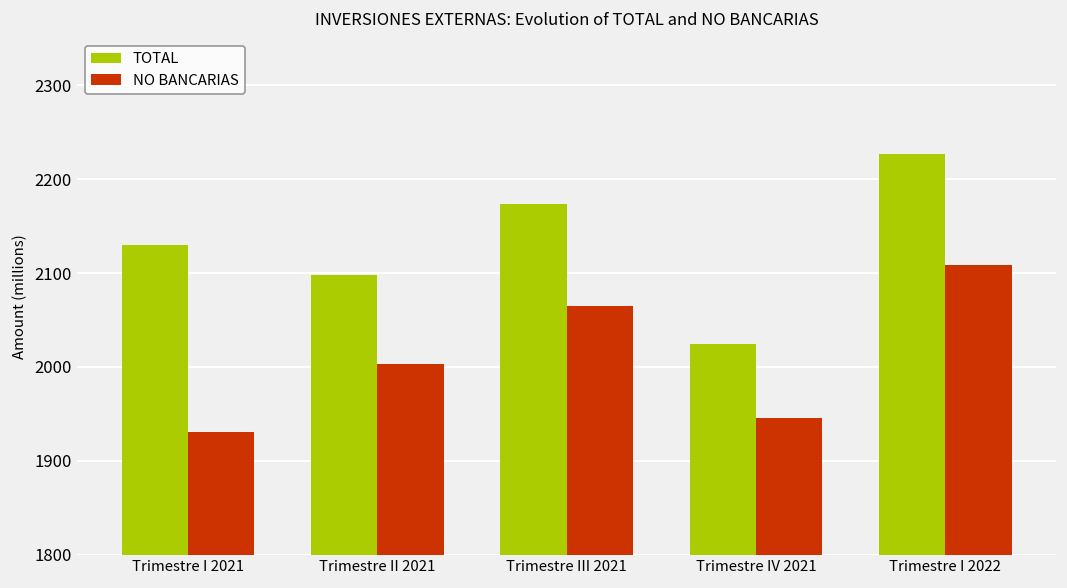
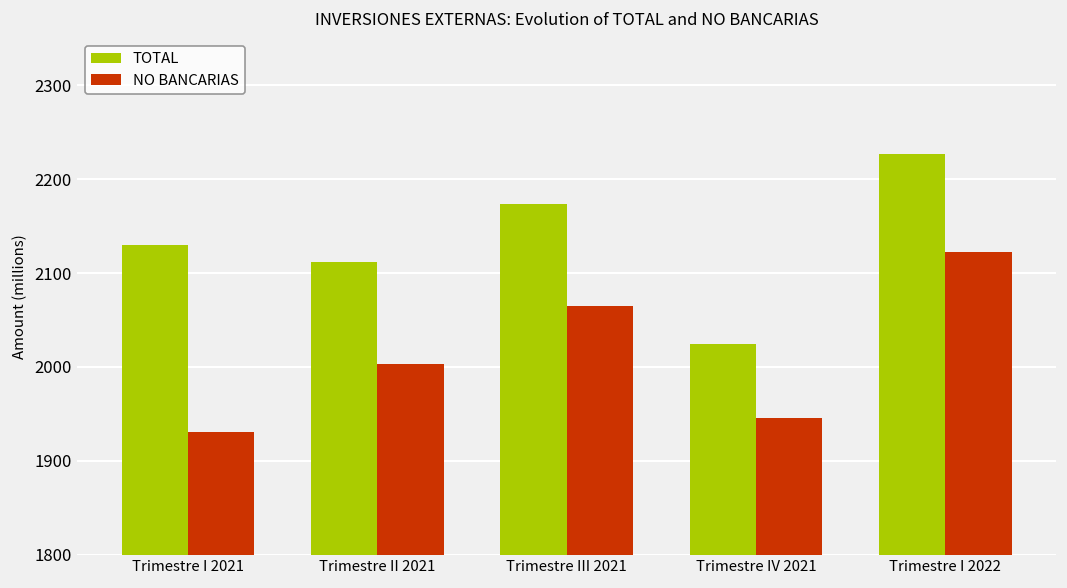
TOTAL, Trimestre II 2021: 2100 -> 2110
NO BANCARIAS, Trimestre I 2022: 2110 -> 2120
